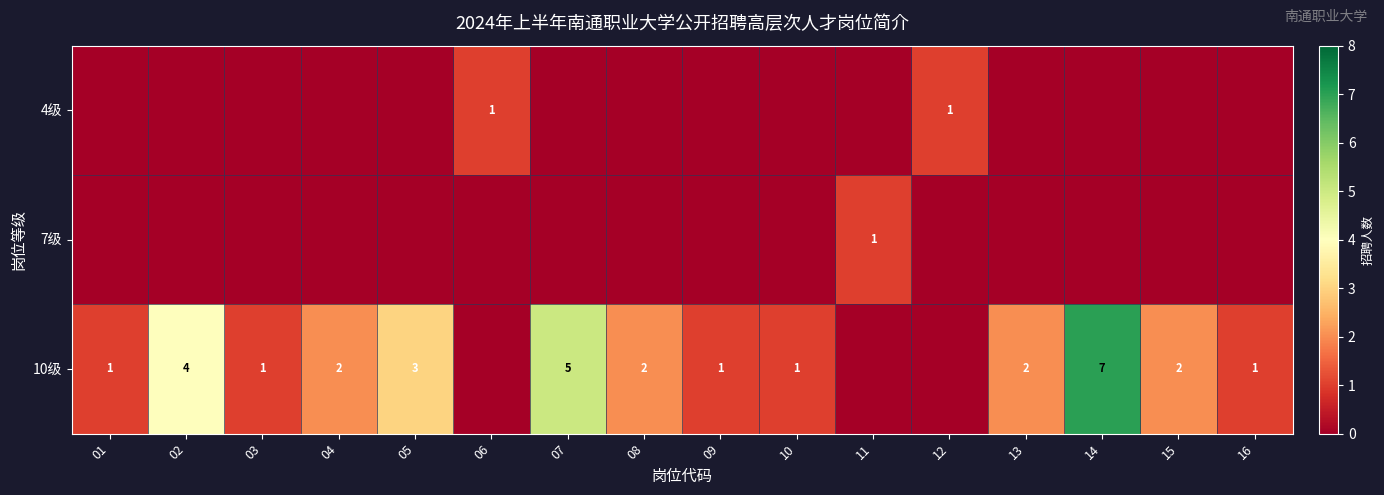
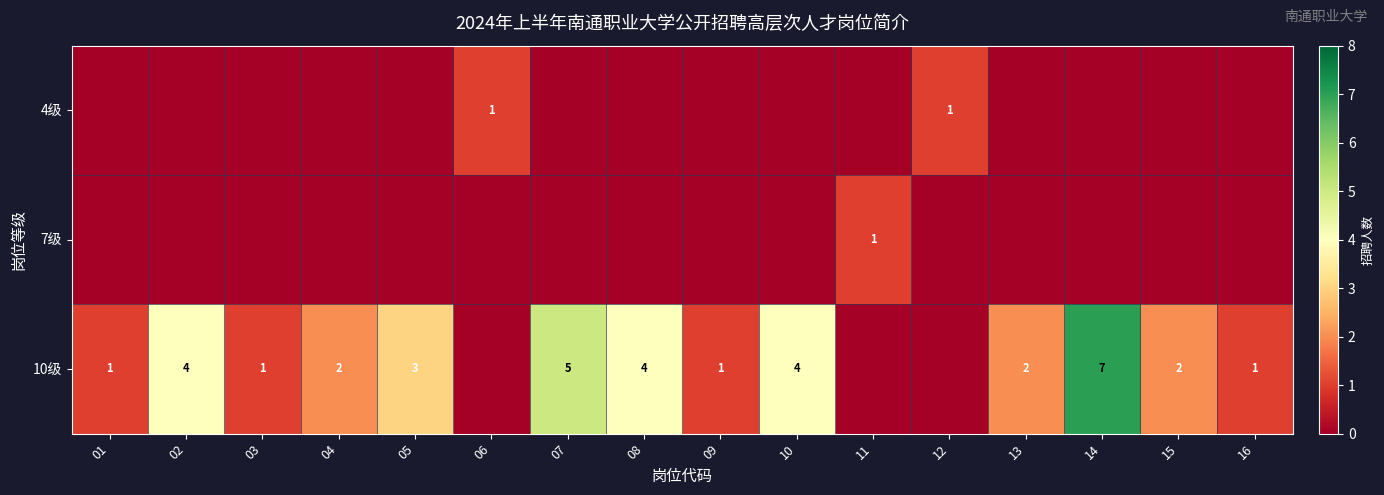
10级, 08: 2 -> 4
10级, 10: 1 -> 4
